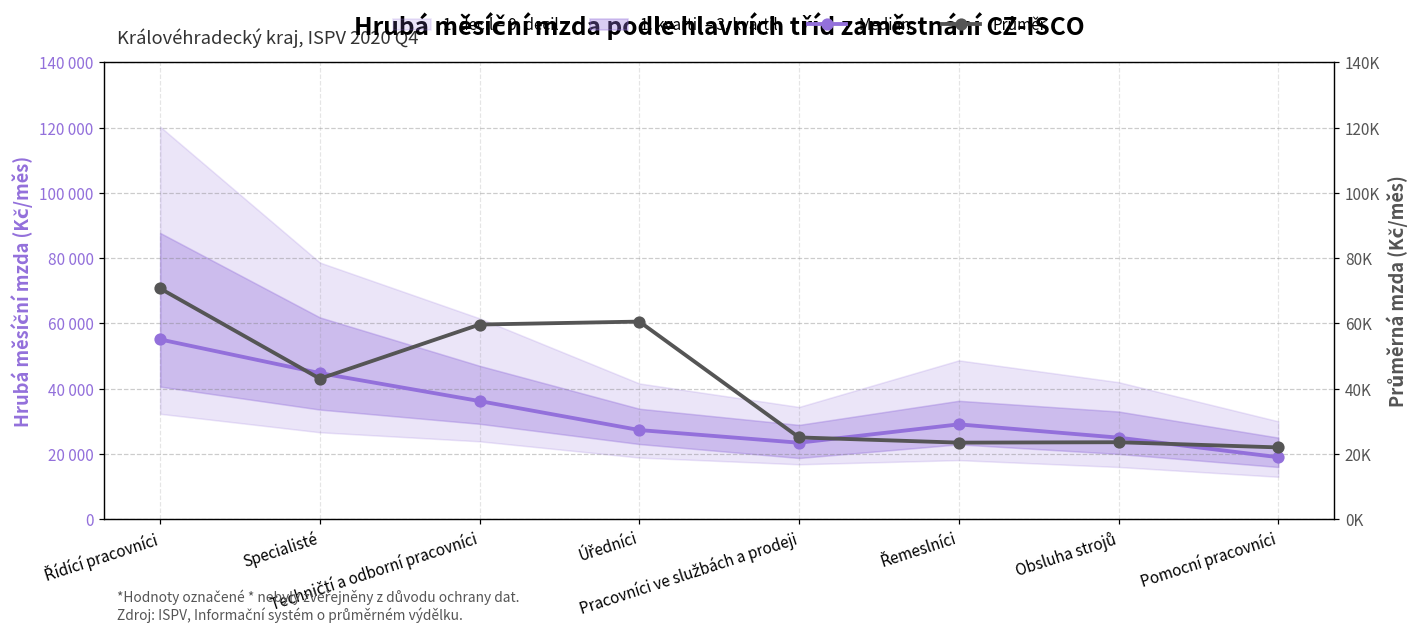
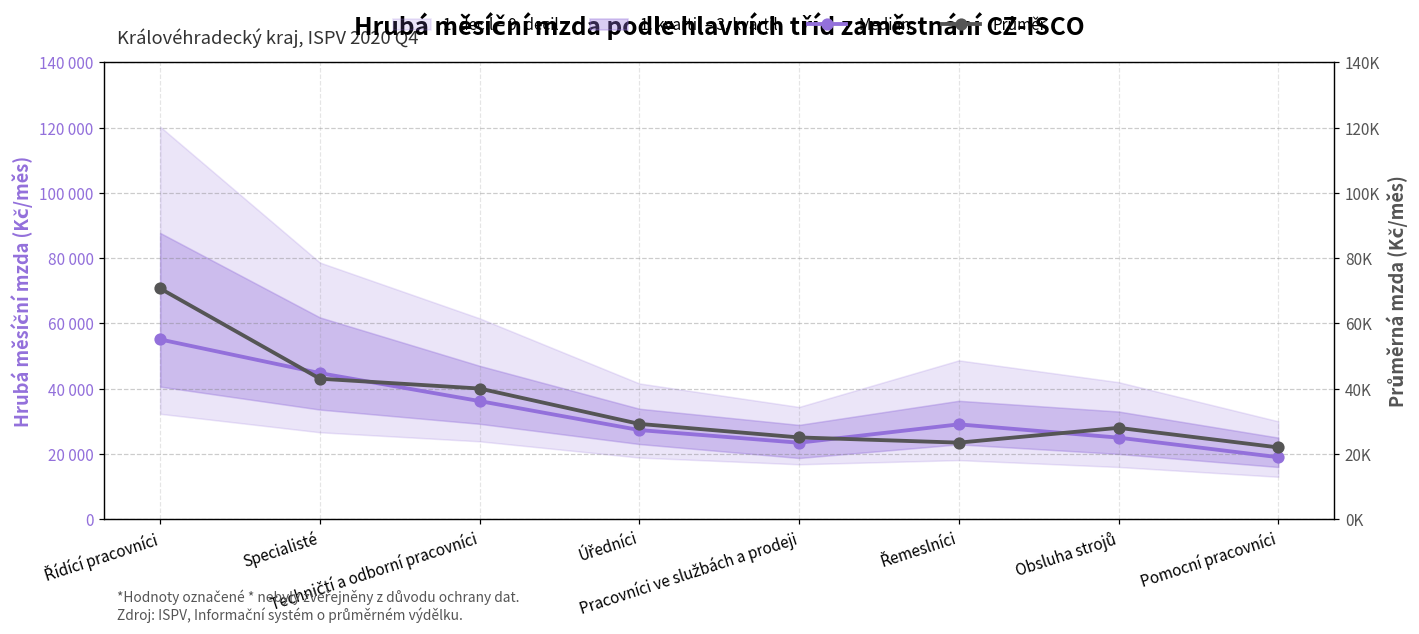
Průměr, Techničtí a odborní pracovníci: 60000 -> 40000
Průměr, Úředníci: 61000 -> 29000
Průměr, Obsluha strojů: 24000 -> 28000
